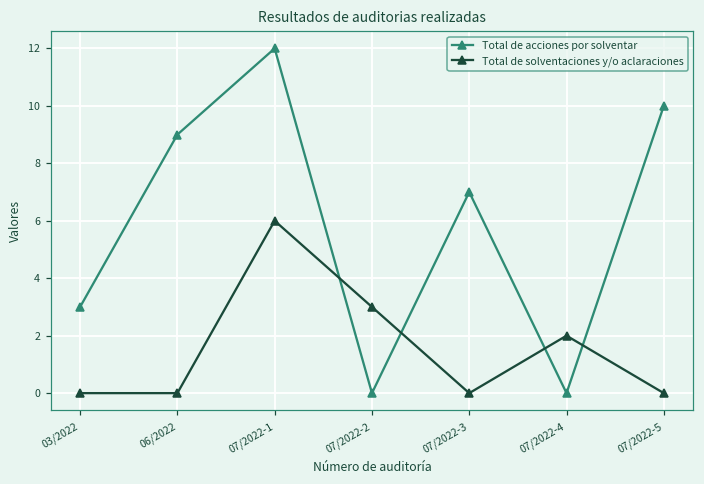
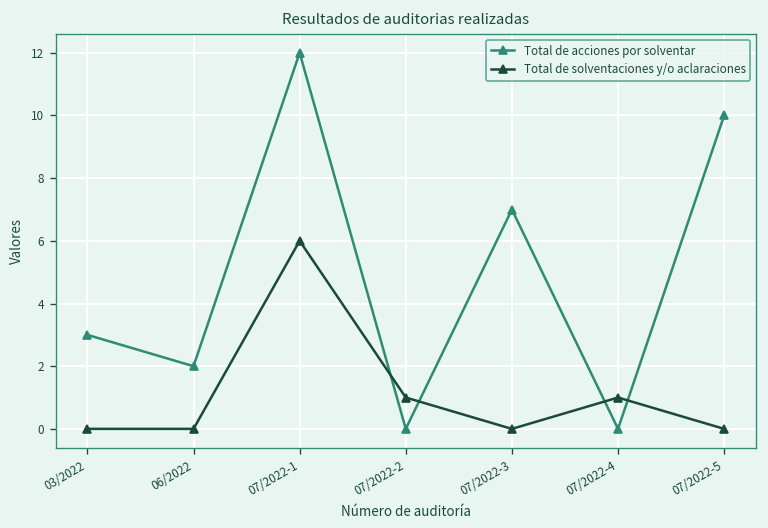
Total de acciones por solventar, 06/2022: 9 -> 2
Total de solventaciones y/o aclaraciones, 07/2022-2: 3 -> 1
Total de solventaciones y/o aclaraciones, 07/2022-4: 2 -> 1
